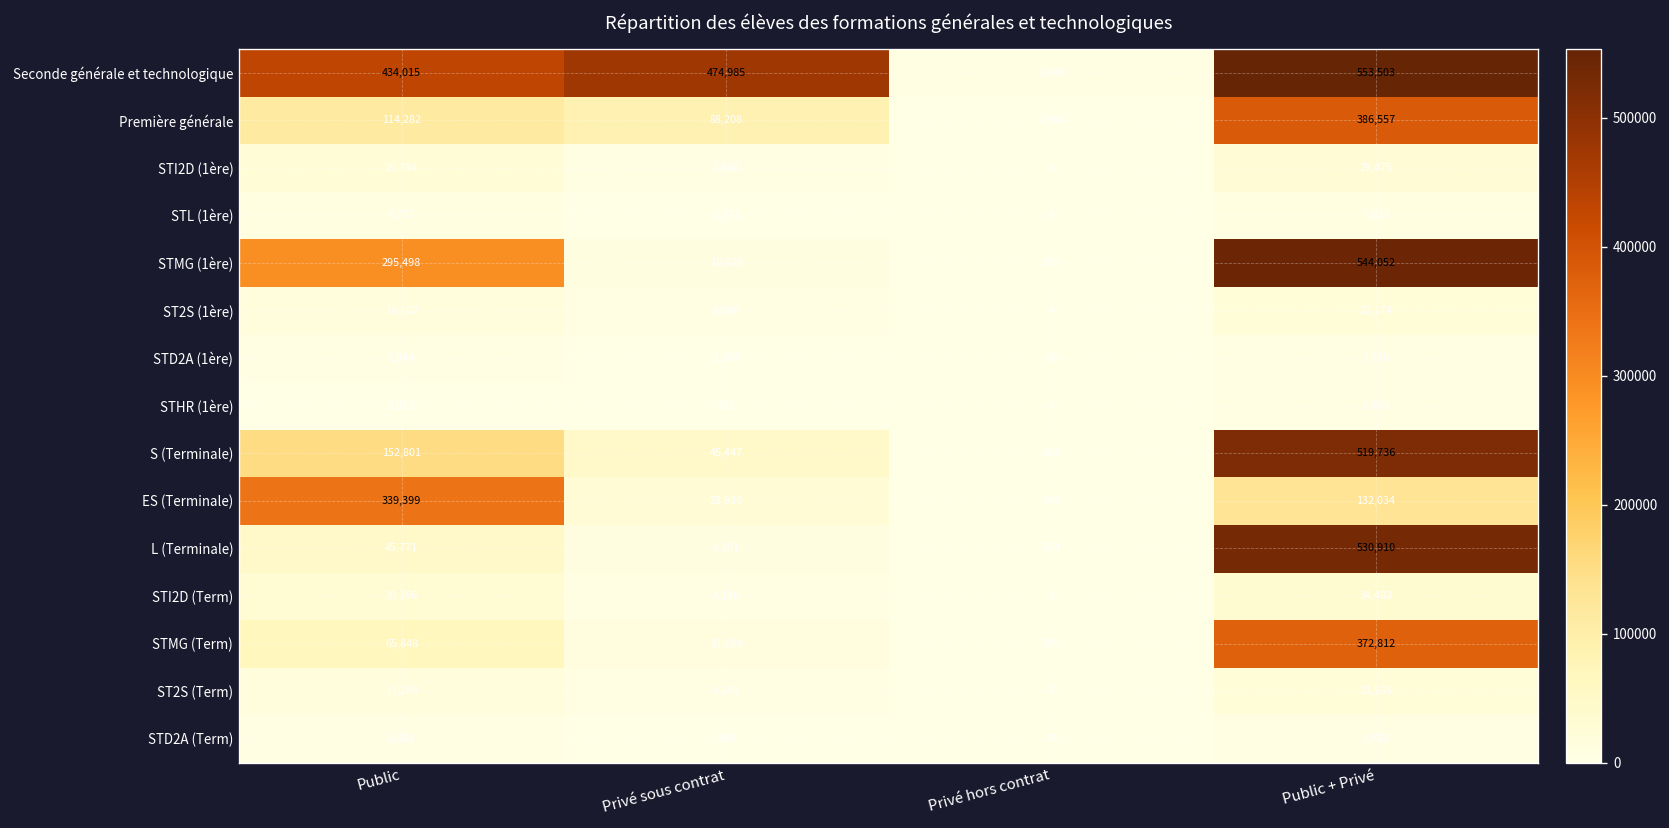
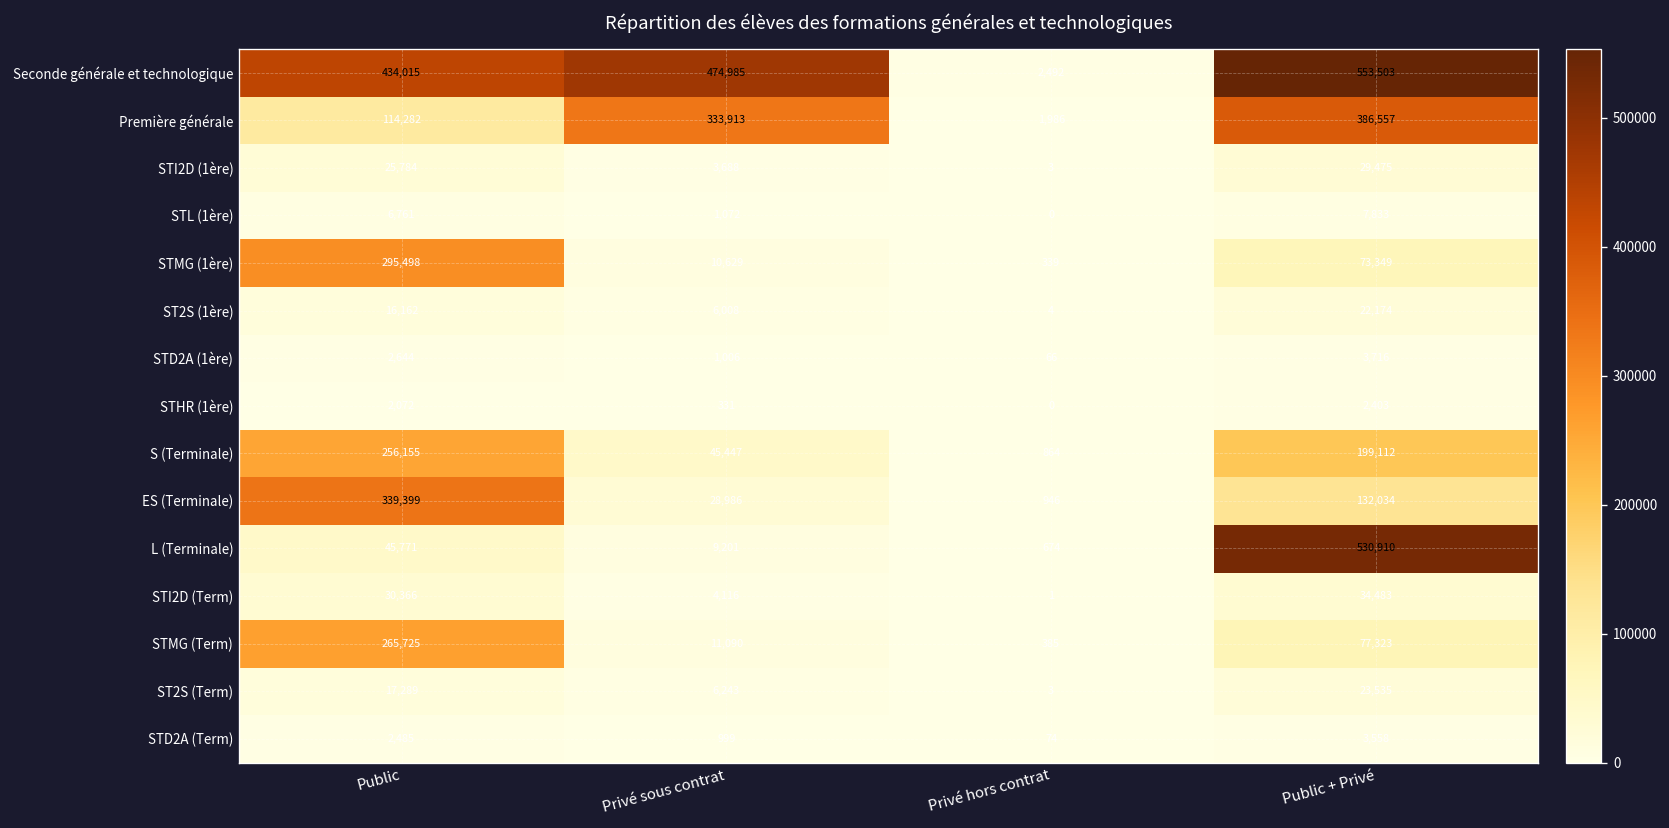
Première générale, Privé sous contrat: 88,208 -> 333,913
STMG (1ère), Public + Privé: 544,052 -> 73,349
S (Terminale), Public: 152,801 -> 256,155
S (Terminale), Public + Privé: 519,736 -> 199,112
STMG (Term), Public: 65,848 -> 265,725
STMG (Term), Public + Privé: 372,812 -> 77,323
